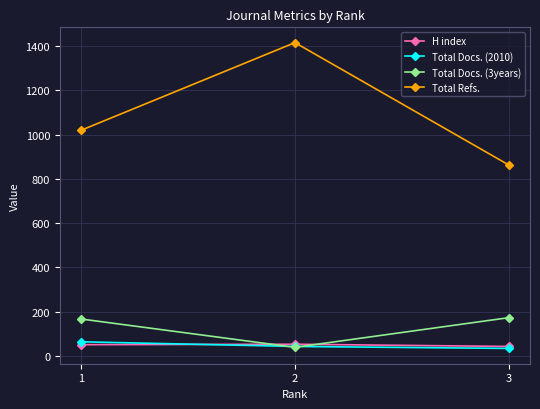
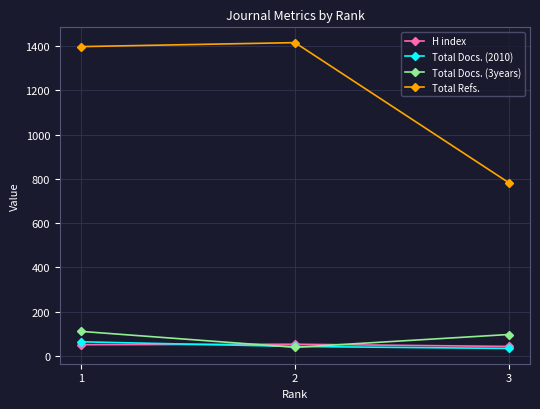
Total Docs. (3years), 1: 170 -> 110
Total Refs., 1: 1020 -> 1400
Total Docs. (3years), 3: 170 -> 100
Total Refs., 3: 860 -> 780
